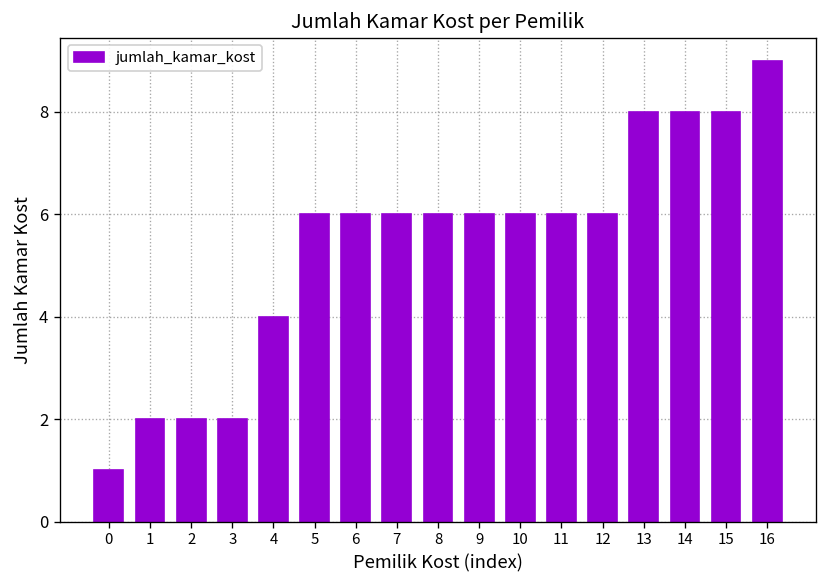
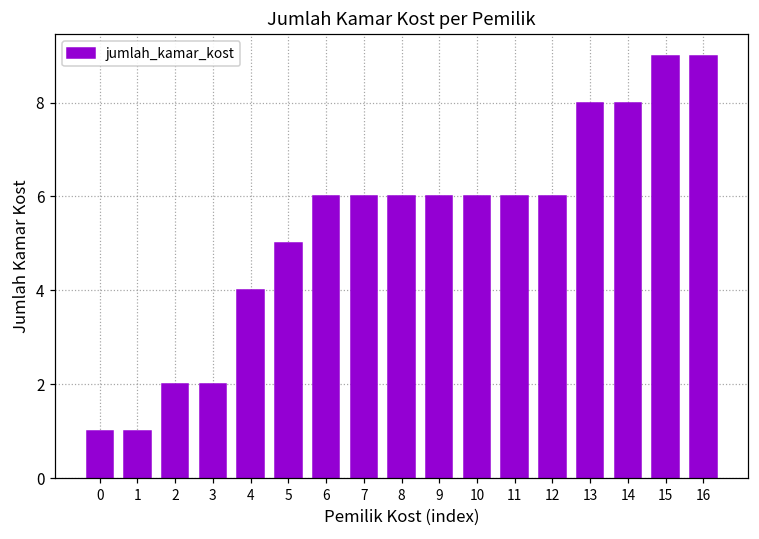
1: 2 -> 1
5: 6 -> 5
15: 8 -> 9
